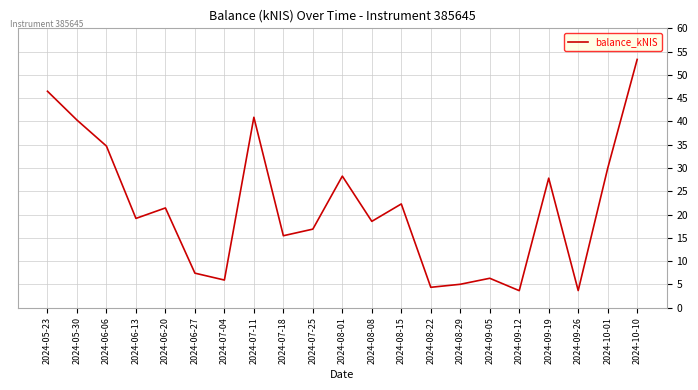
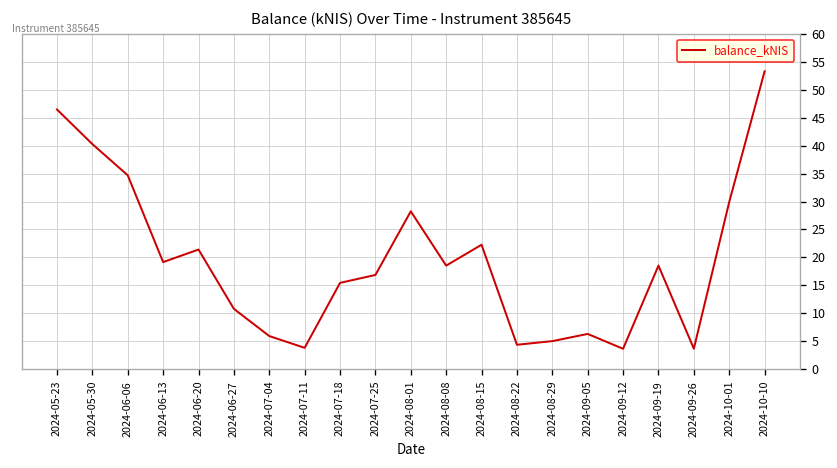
2024-06-27: 7 -> 11
2024-07-11: 41 -> 4
2024-09-19: 28 -> 19
